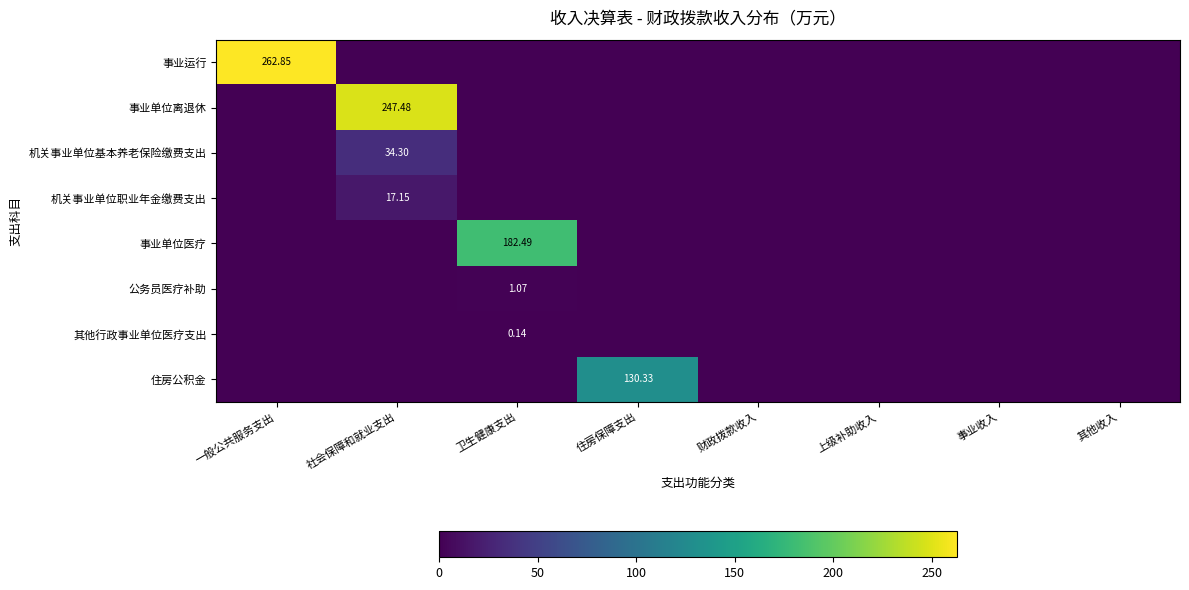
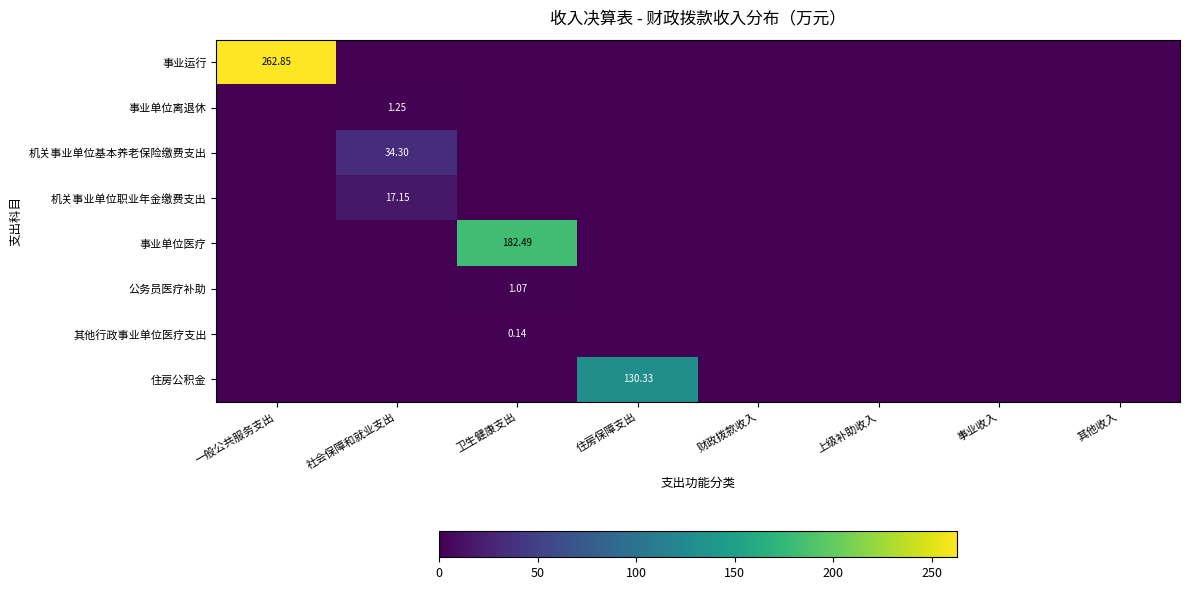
事业单位离退休, 社会保障和就业支出: 247.48 -> 1.25
